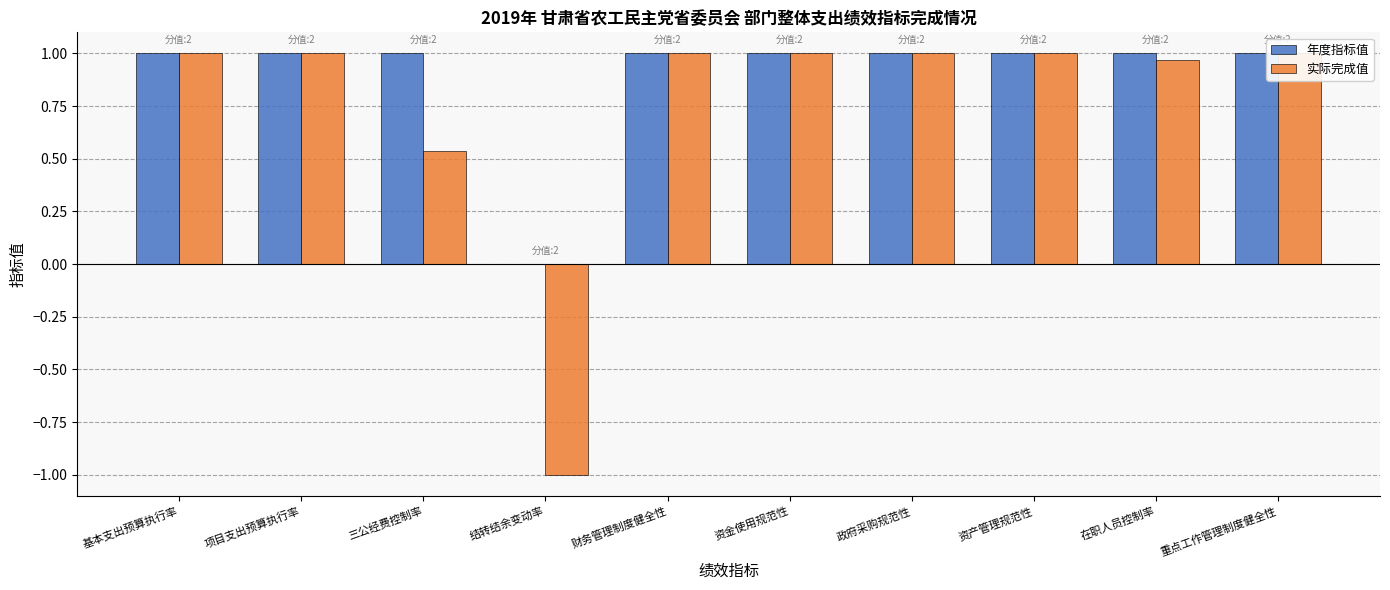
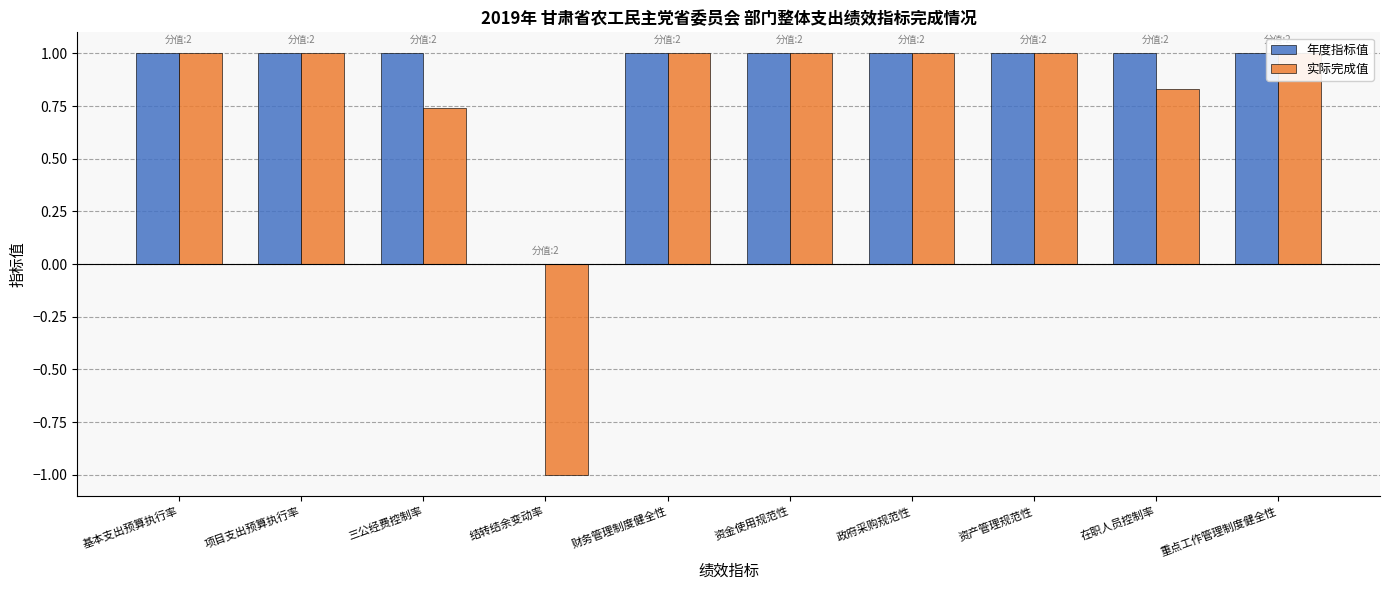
实际完成值, 三公经费控制率: 0.54 -> 0.74
实际完成值, 在职人员控制率: 0.97 -> 0.83
